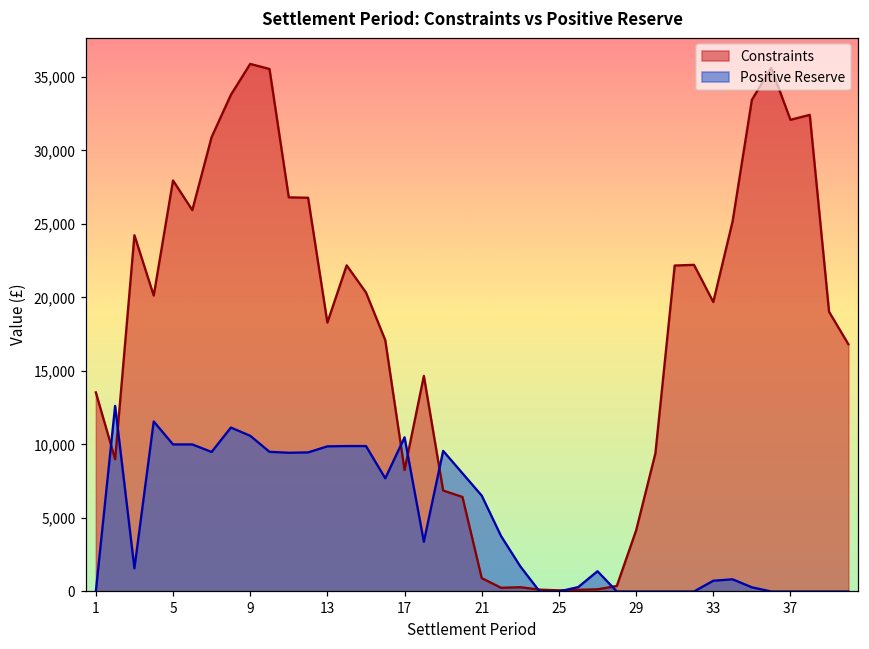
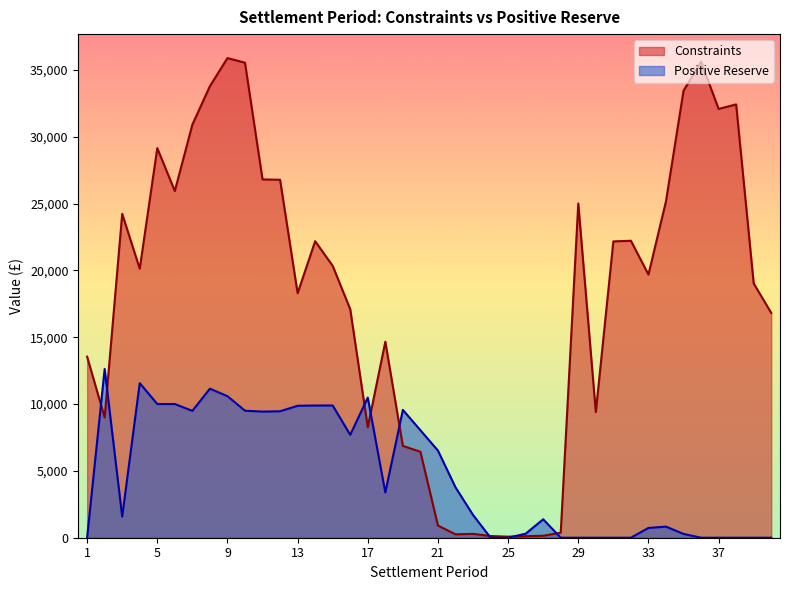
Constraints, 5: 28,000 -> 29,200
Constraints, 29: 4,200 -> 25,000
